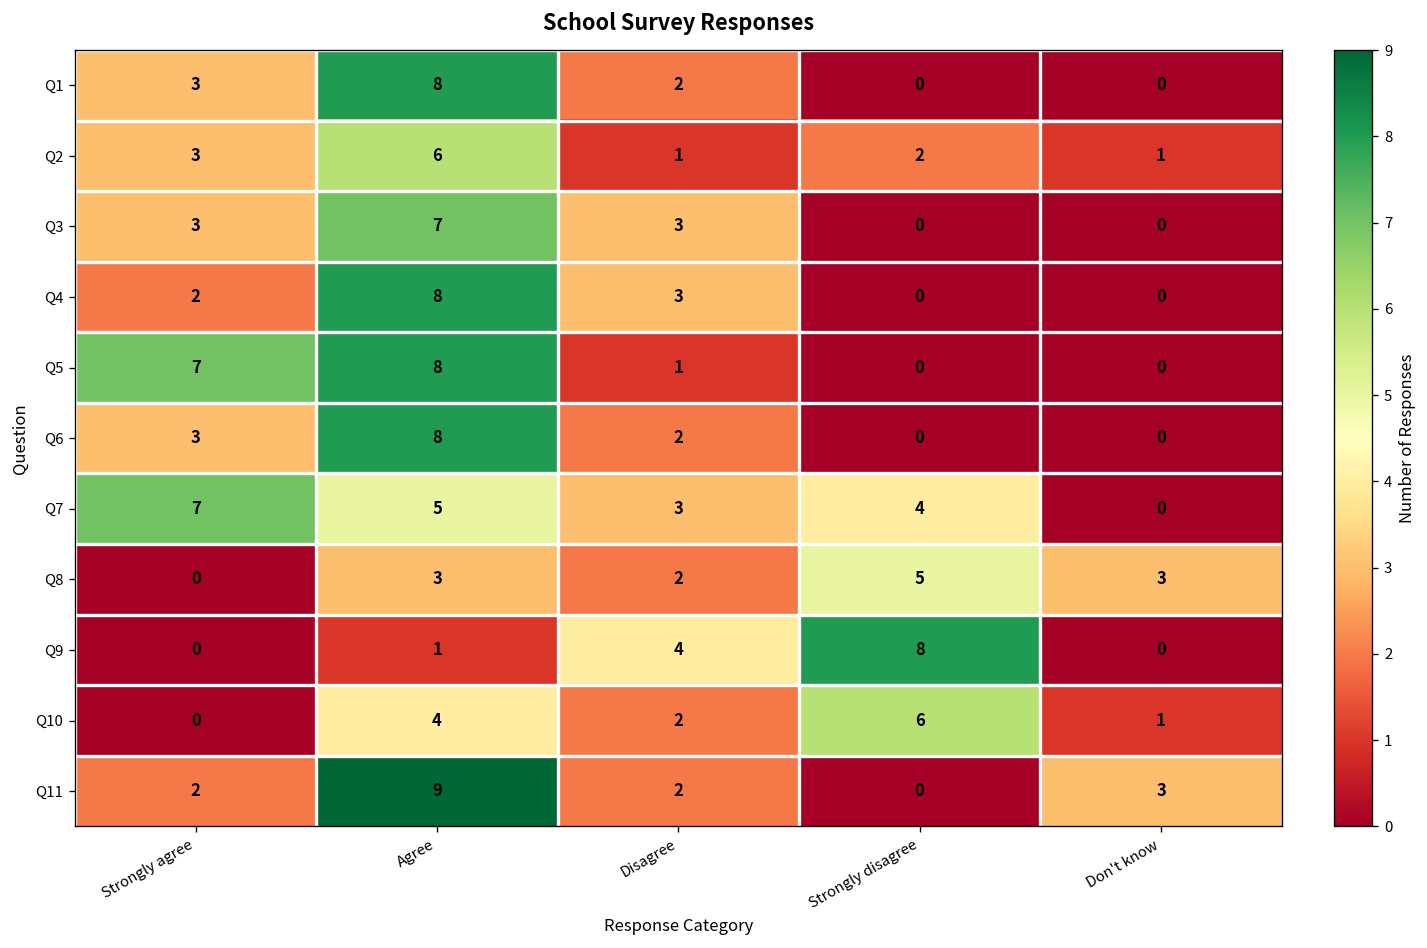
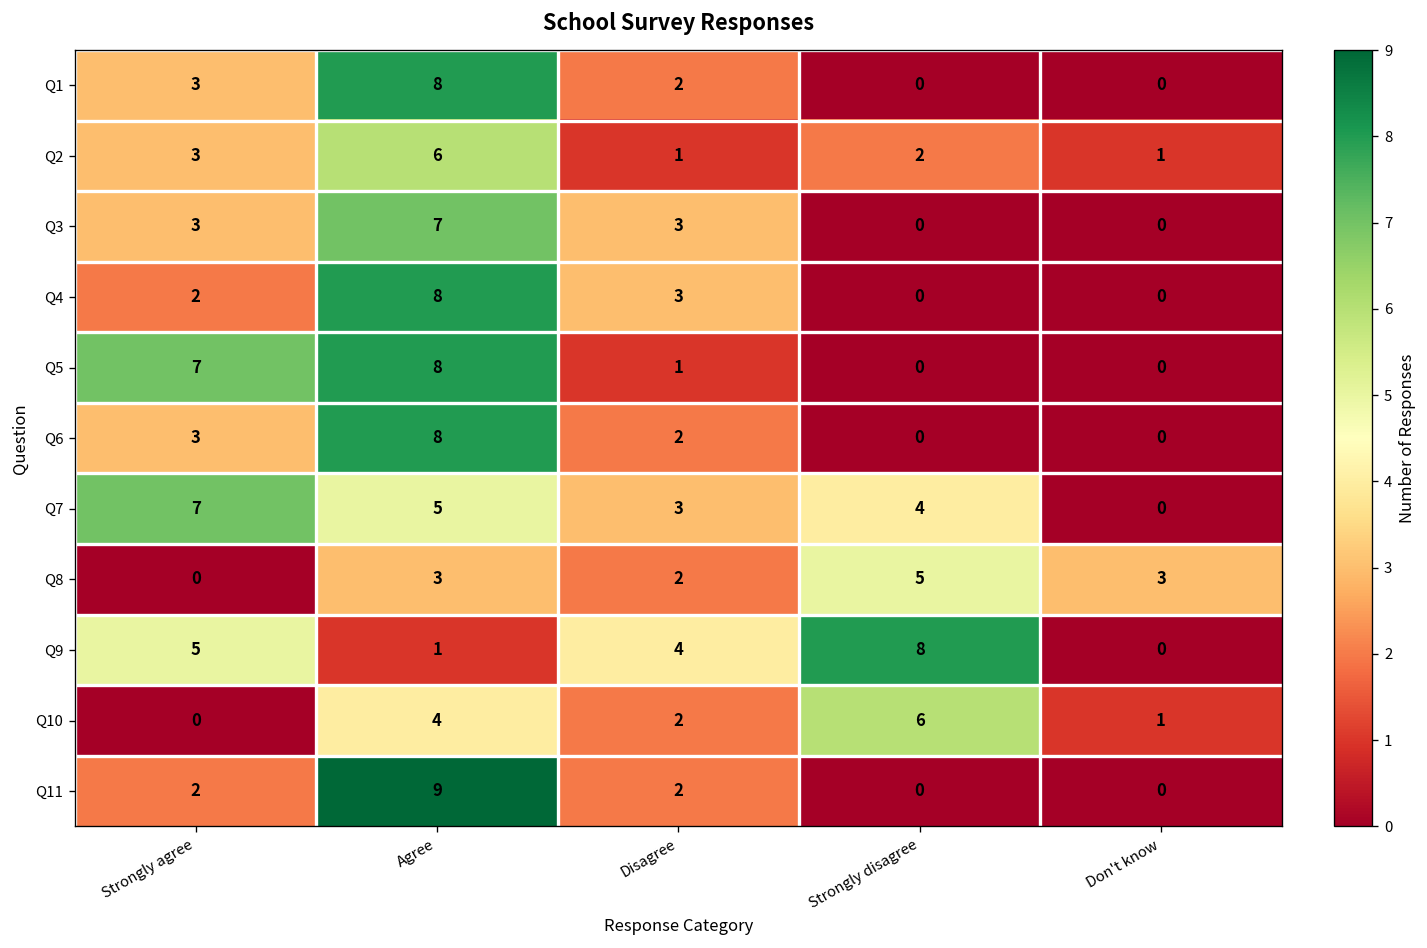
Q9, Strongly agree: 0 -> 5
Q11, Don't know: 3 -> 0
